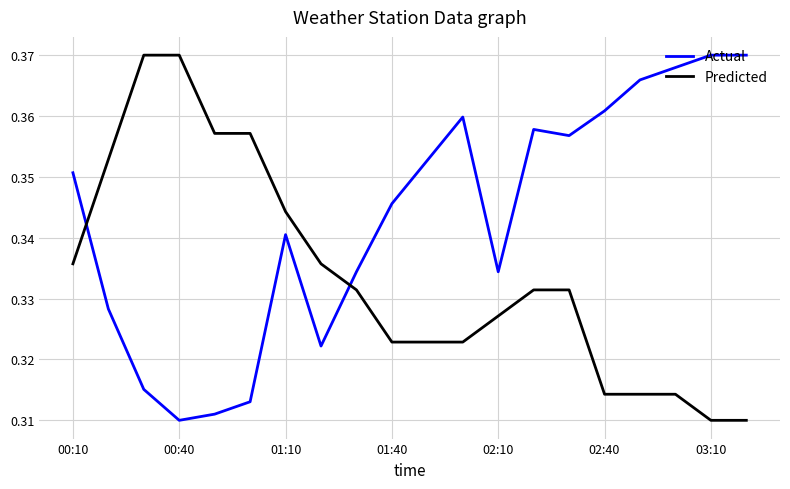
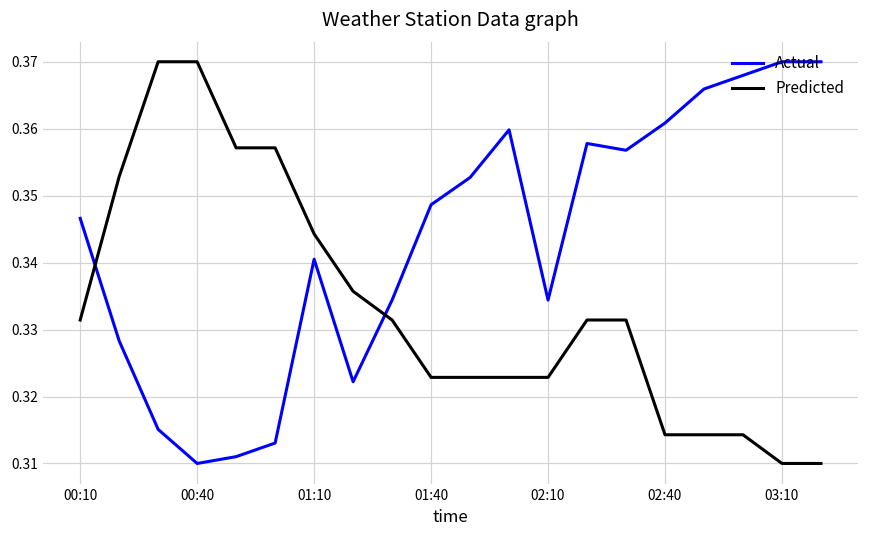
Actual, 00:10: 0.351 -> 0.347
Predicted, 00:10: 0.336 -> 0.331
Actual, 01:40: 0.346 -> 0.349
Predicted, 02:10: 0.327 -> 0.323
